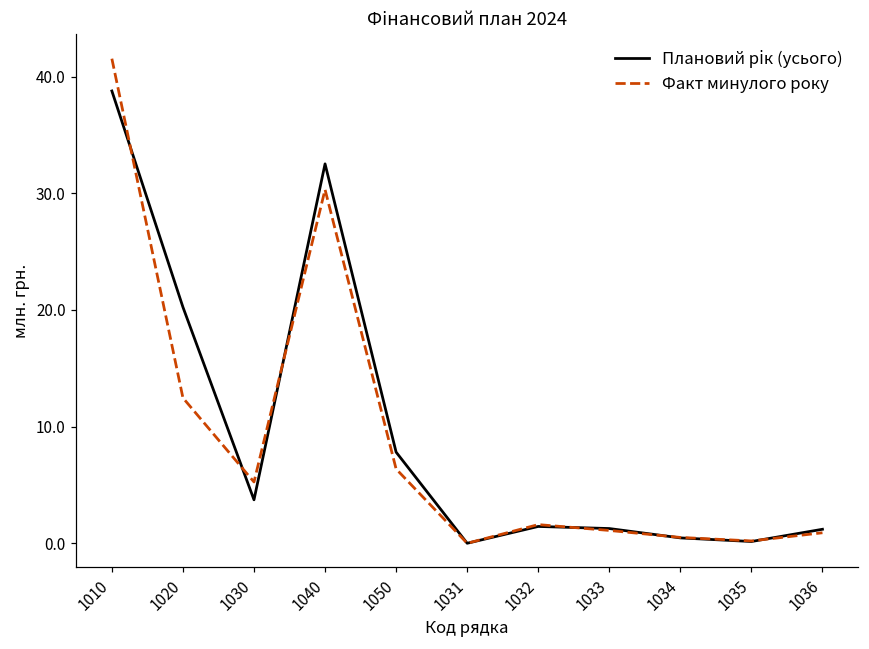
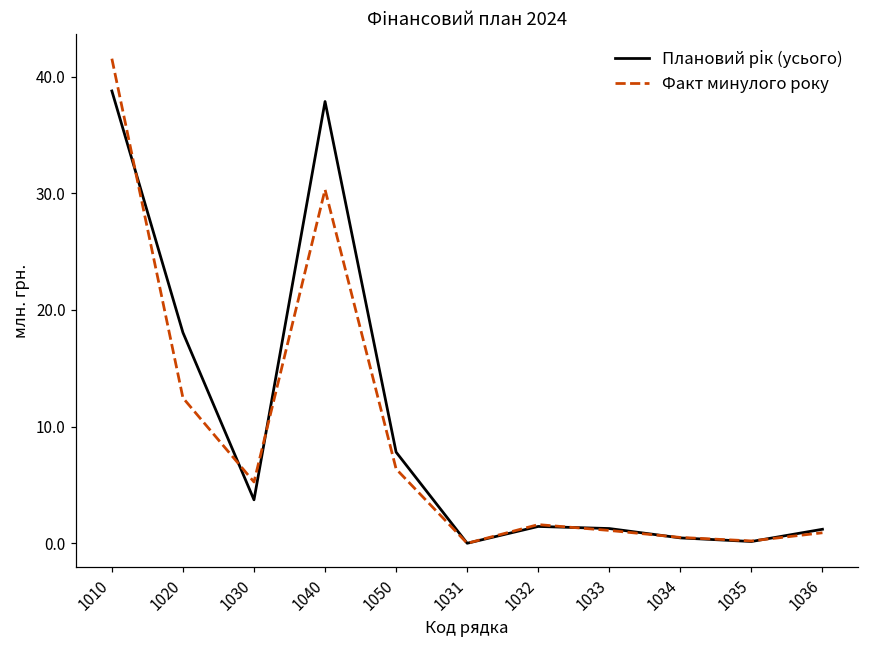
Плановий рік (усього), 1020: 20.2 -> 18.1
Плановий рік (усього), 1040: 32.5 -> 37.9
